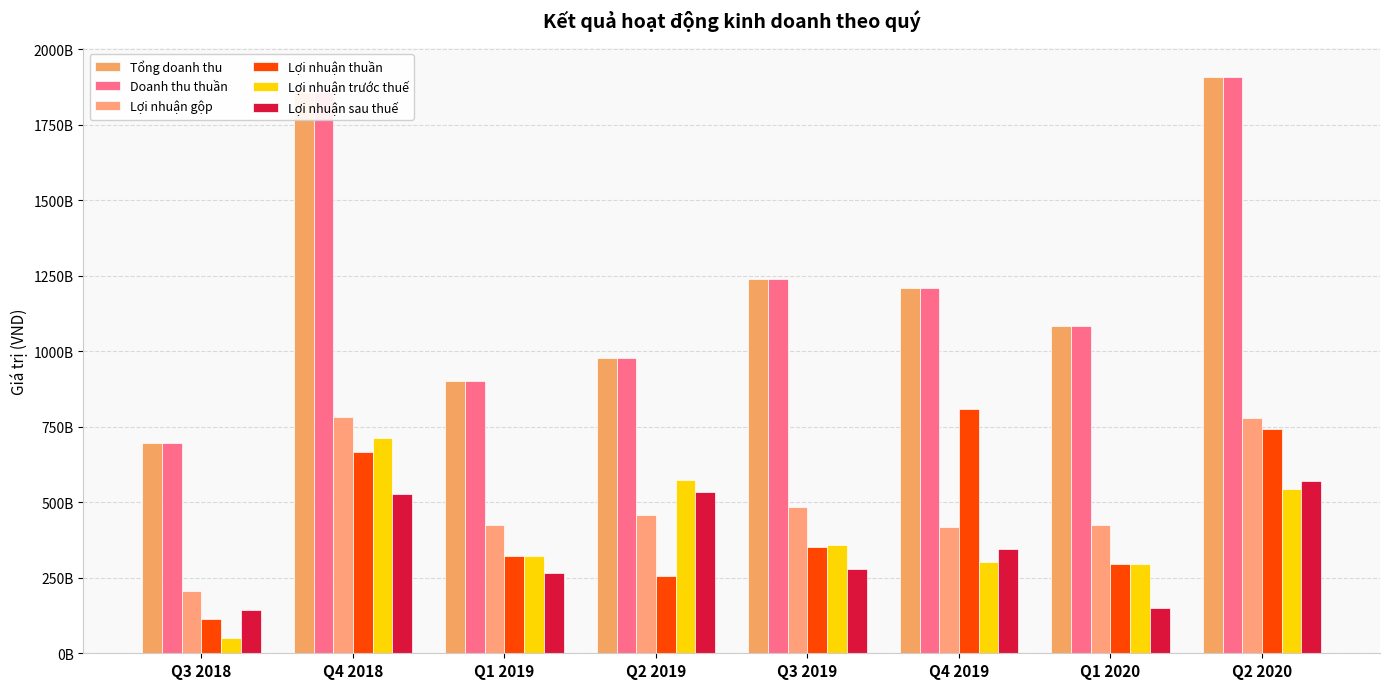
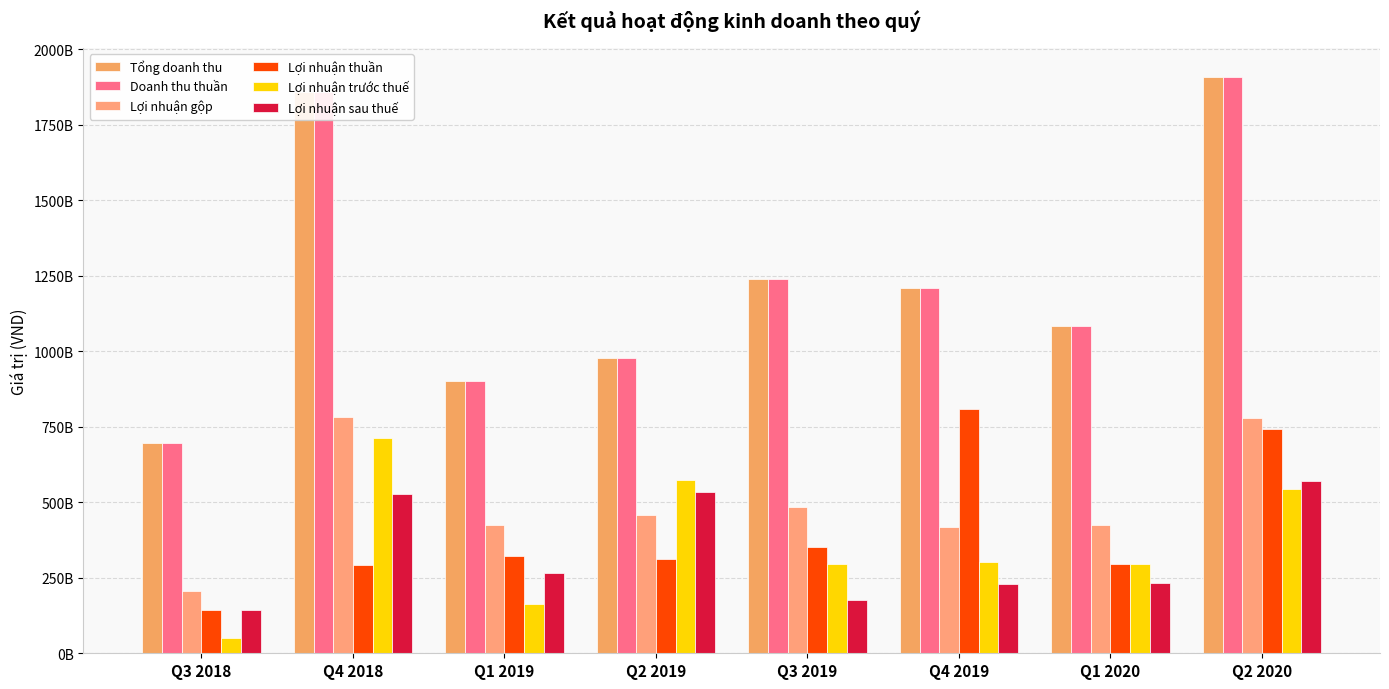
Lợi nhuận thuần, Q3 2018: 110000000000 -> 140000000000
Lợi nhuận thuần, Q4 2018: 670000000000 -> 290000000000
Lợi nhuận trước thuế, Q1 2019: 320000000000 -> 160000000000
Lợi nhuận thuần, Q2 2019: 260000000000 -> 310000000000
Lợi nhuận trước thuế, Q3 2019: 360000000000 -> 290000000000
Lợi nhuận sau thuế, Q3 2019: 280000000000 -> 180000000000
Lợi nhuận sau thuế, Q4 2019: 350000000000 -> 230000000000
Lợi nhuận sau thuế, Q1 2020: 150000000000 -> 230000000000
